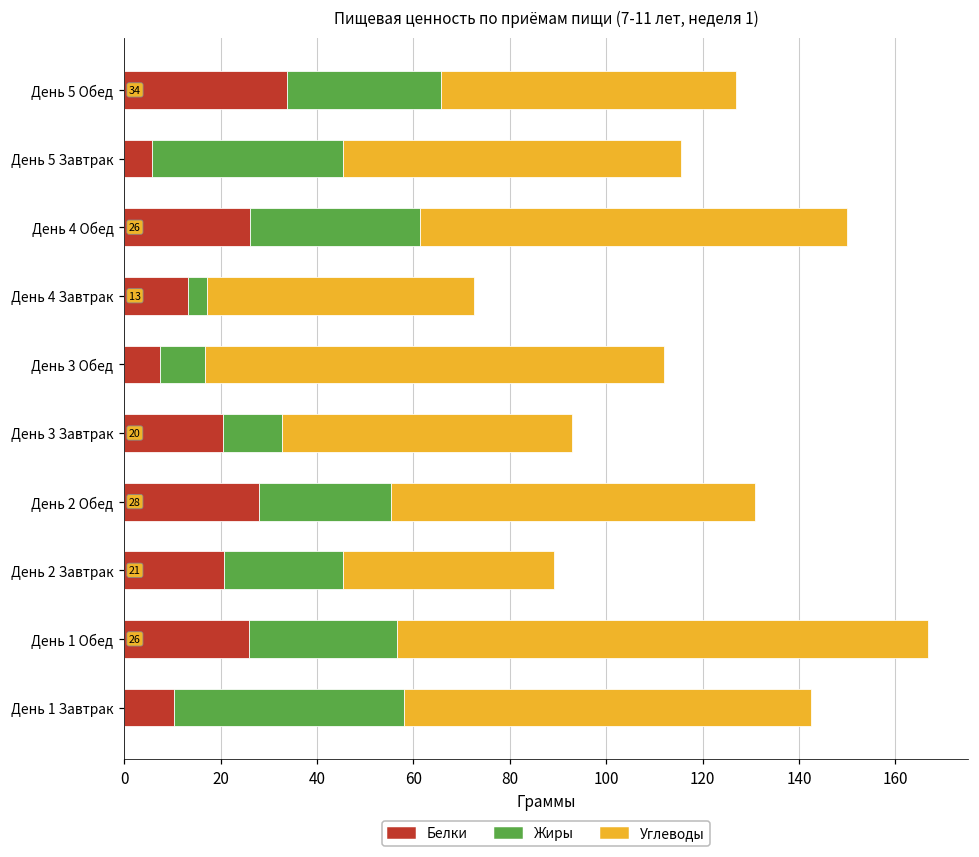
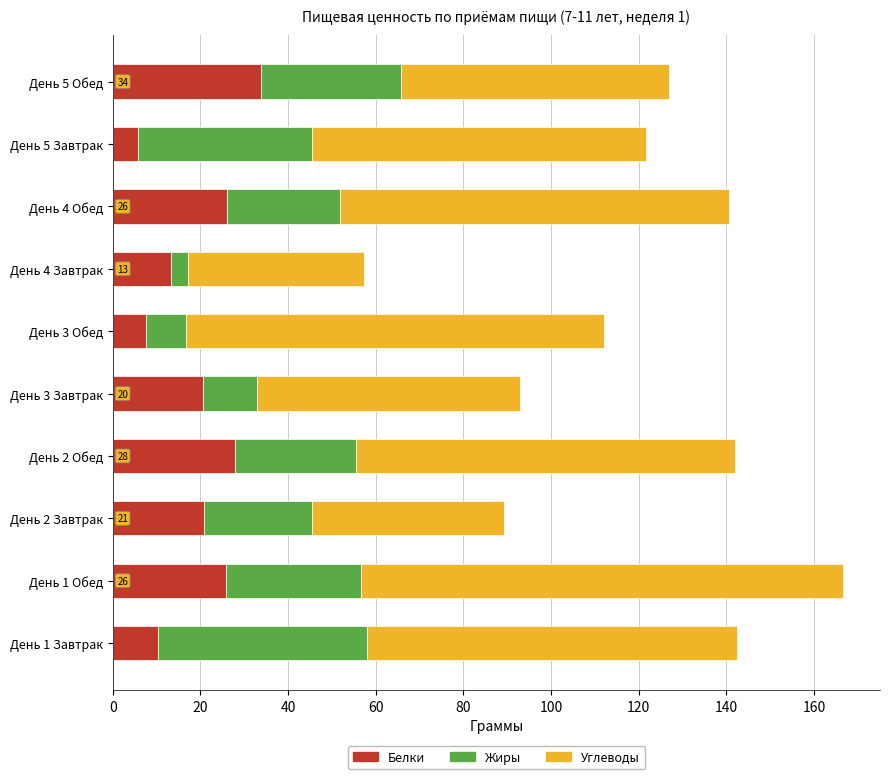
Углеводы, День 5 Завтрак: 70 -> 76
Жиры, День 4 Обед: 35 -> 26
Углеводы, День 4 Завтрак: 55 -> 40
Углеводы, День 2 Обед: 75 -> 87
